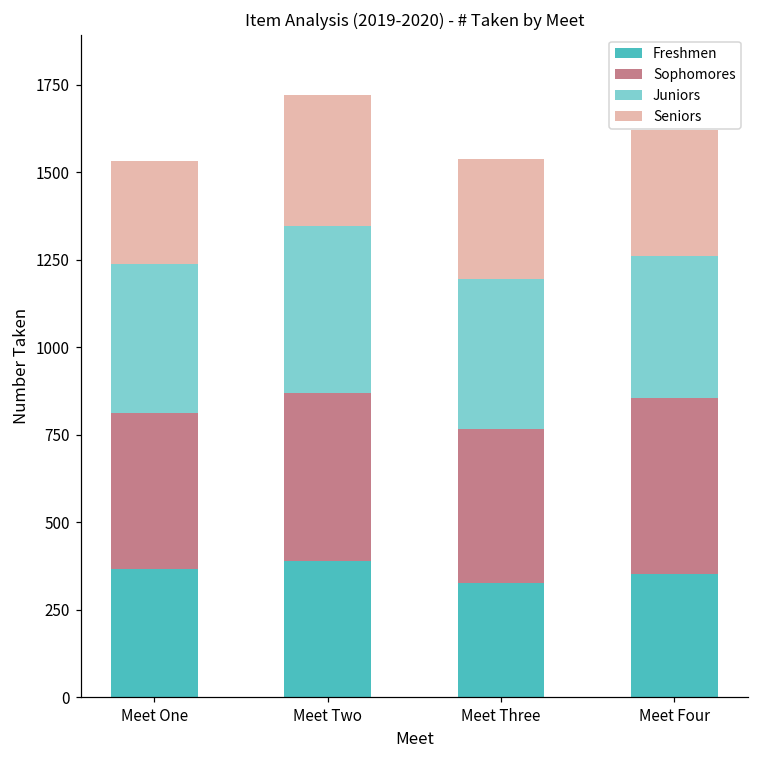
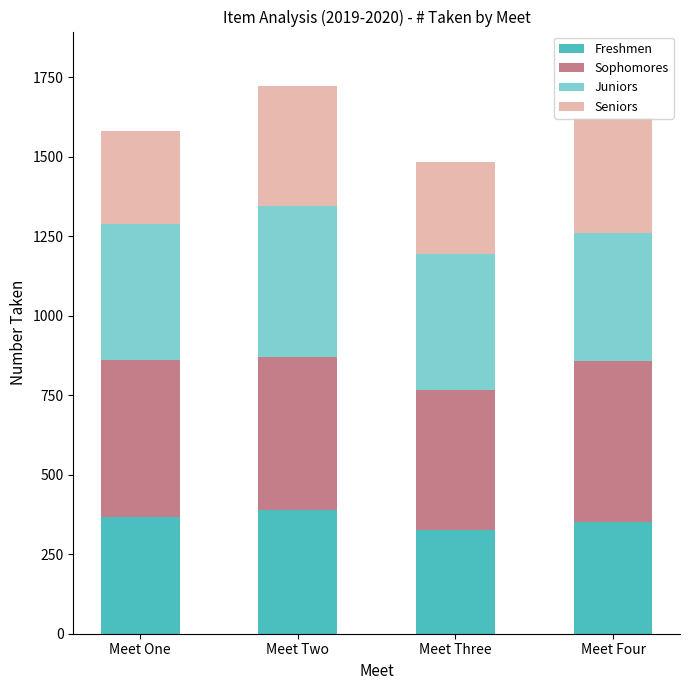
Sophomores, Meet One: 450 -> 500
Seniors, Meet Three: 340 -> 290
